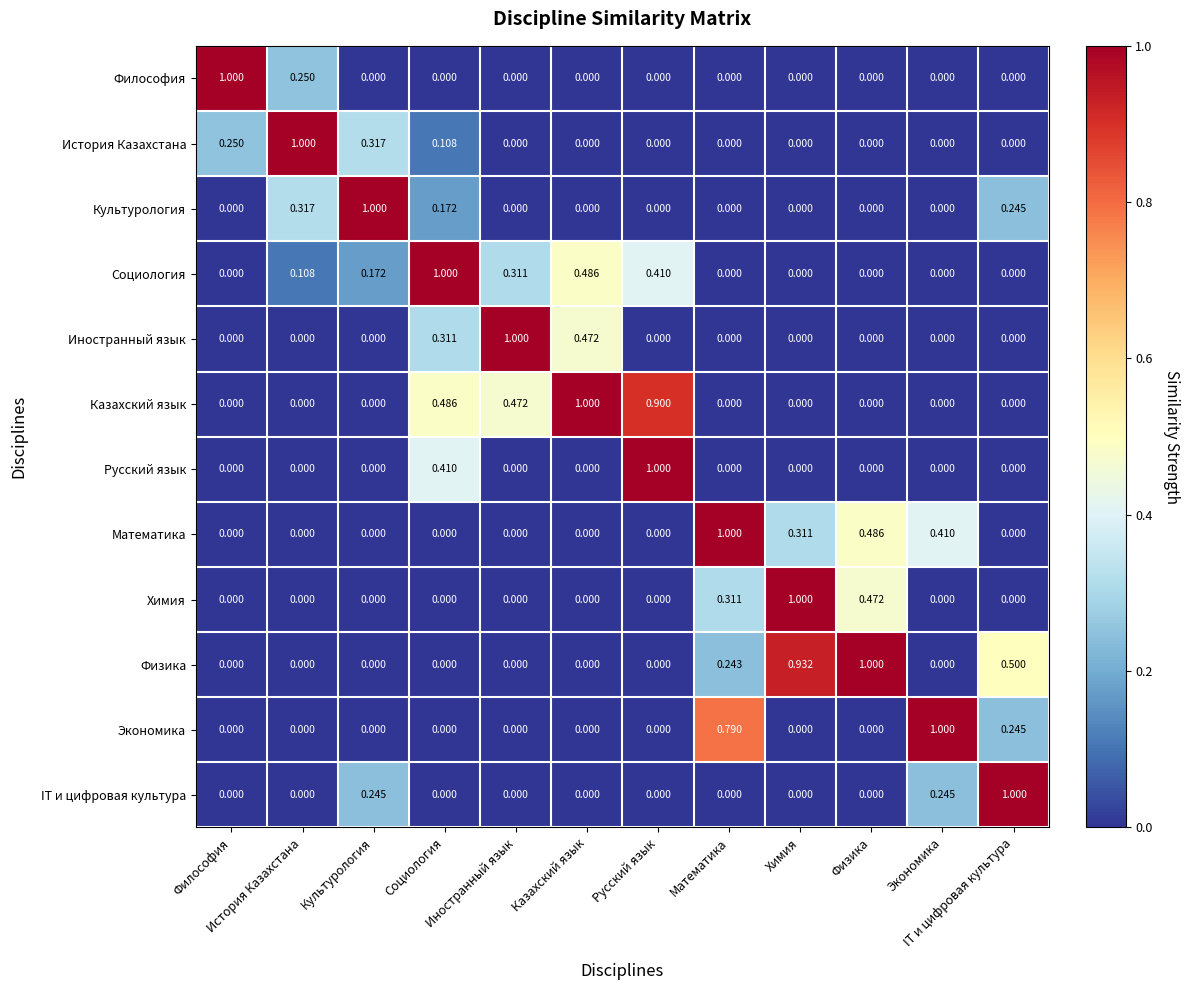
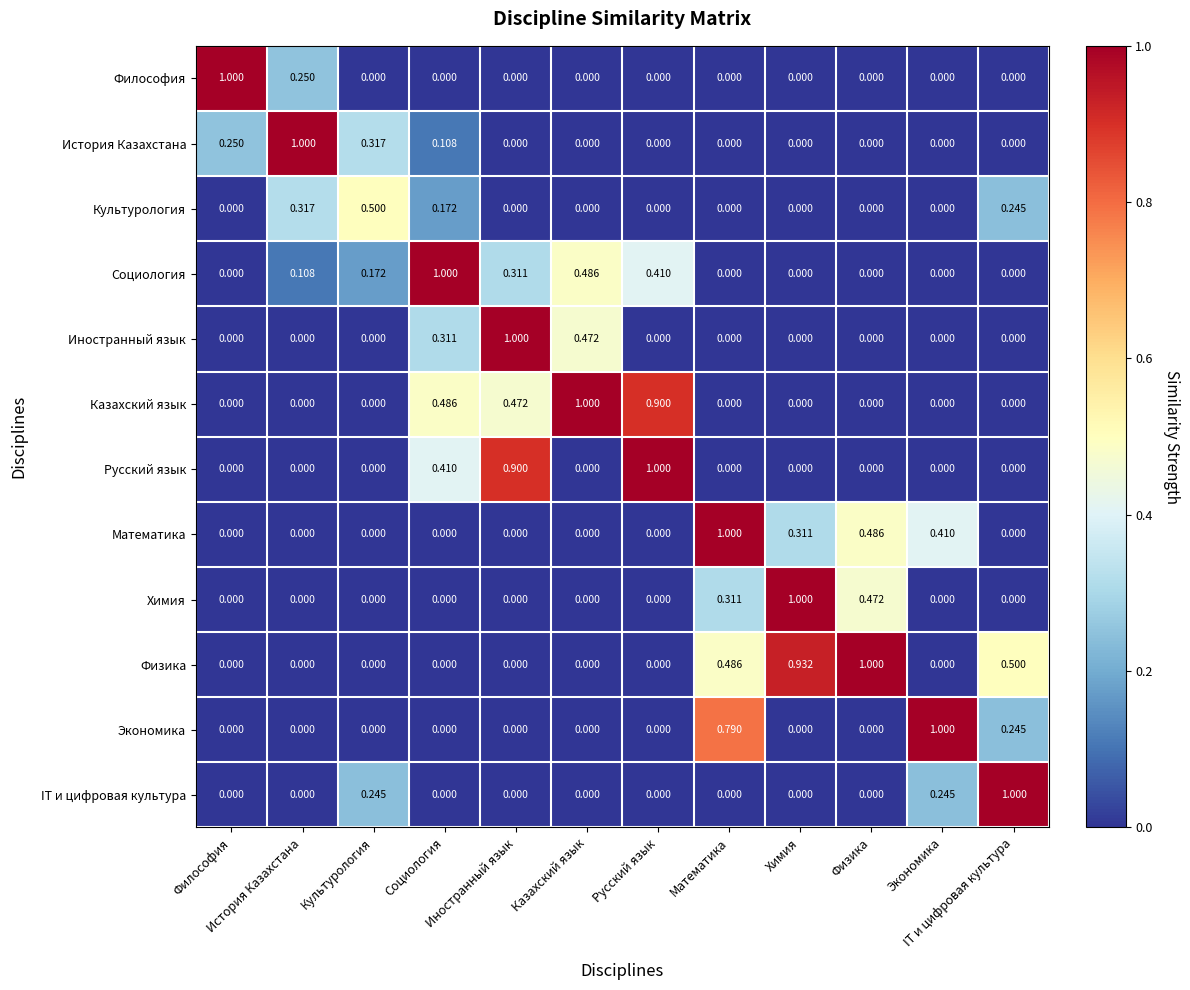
Культурология, Культурология: 1.000 -> 0.500
Русский язык, Иностранный язык: 0.000 -> 0.900
Физика, Математика: 0.243 -> 0.486
